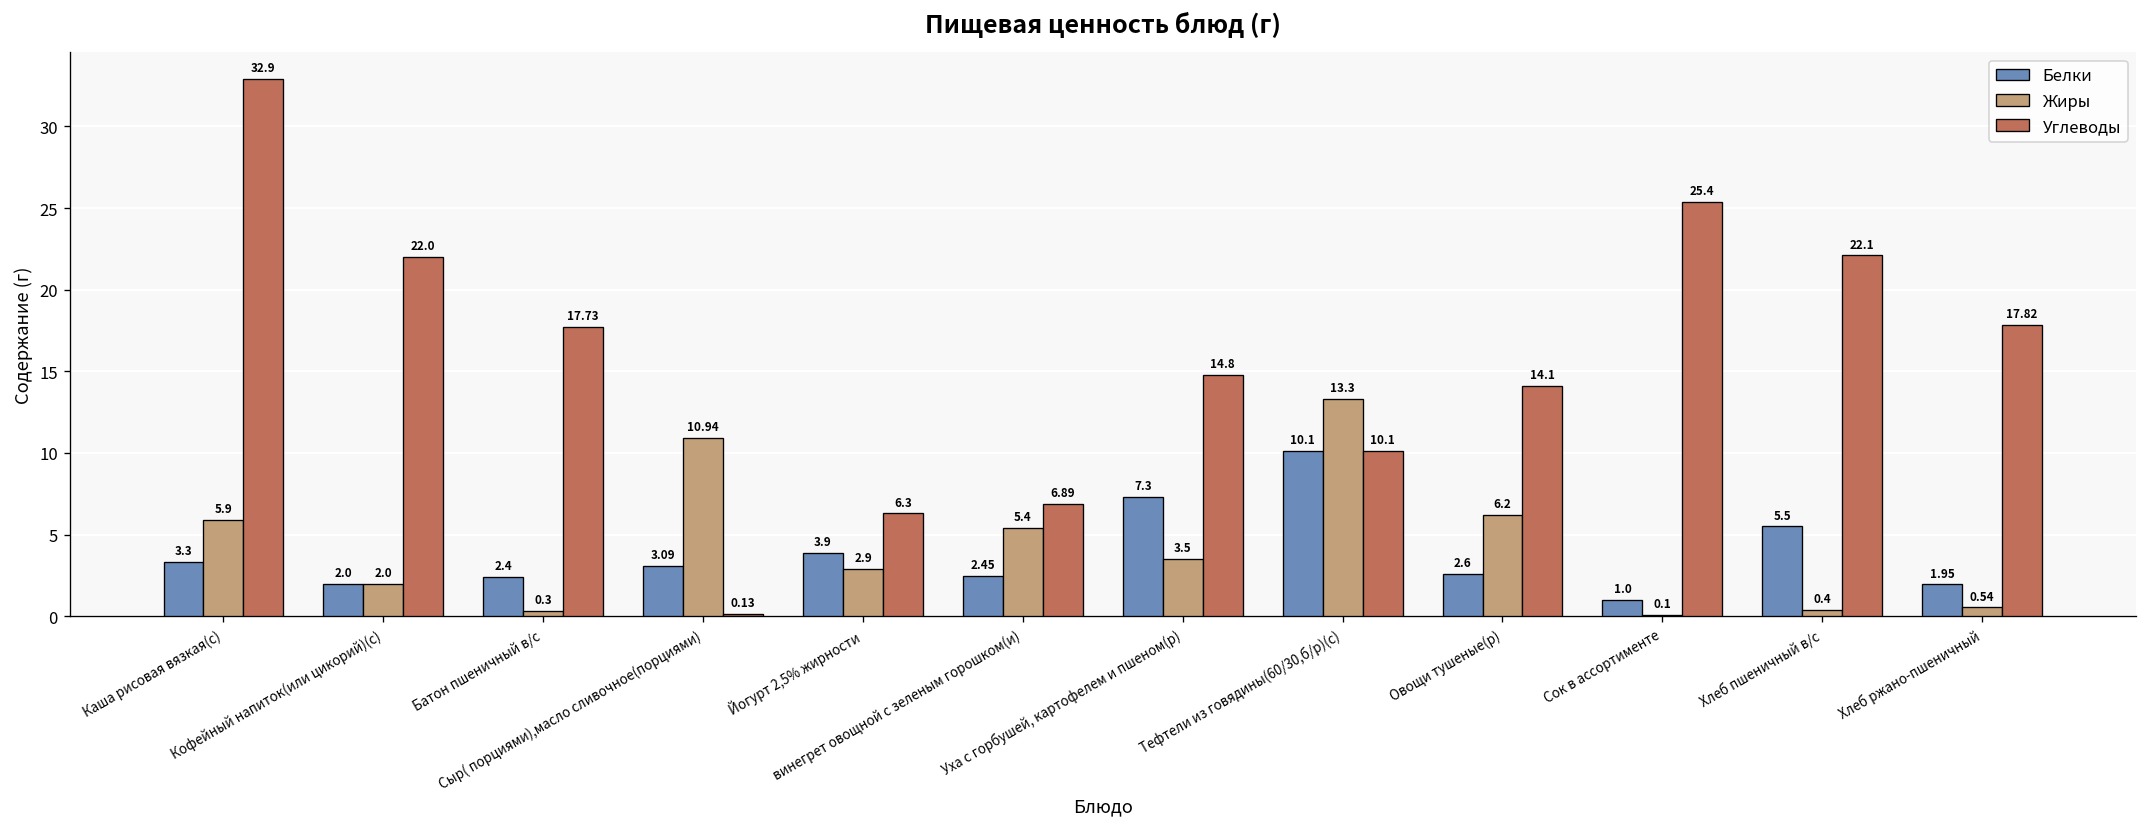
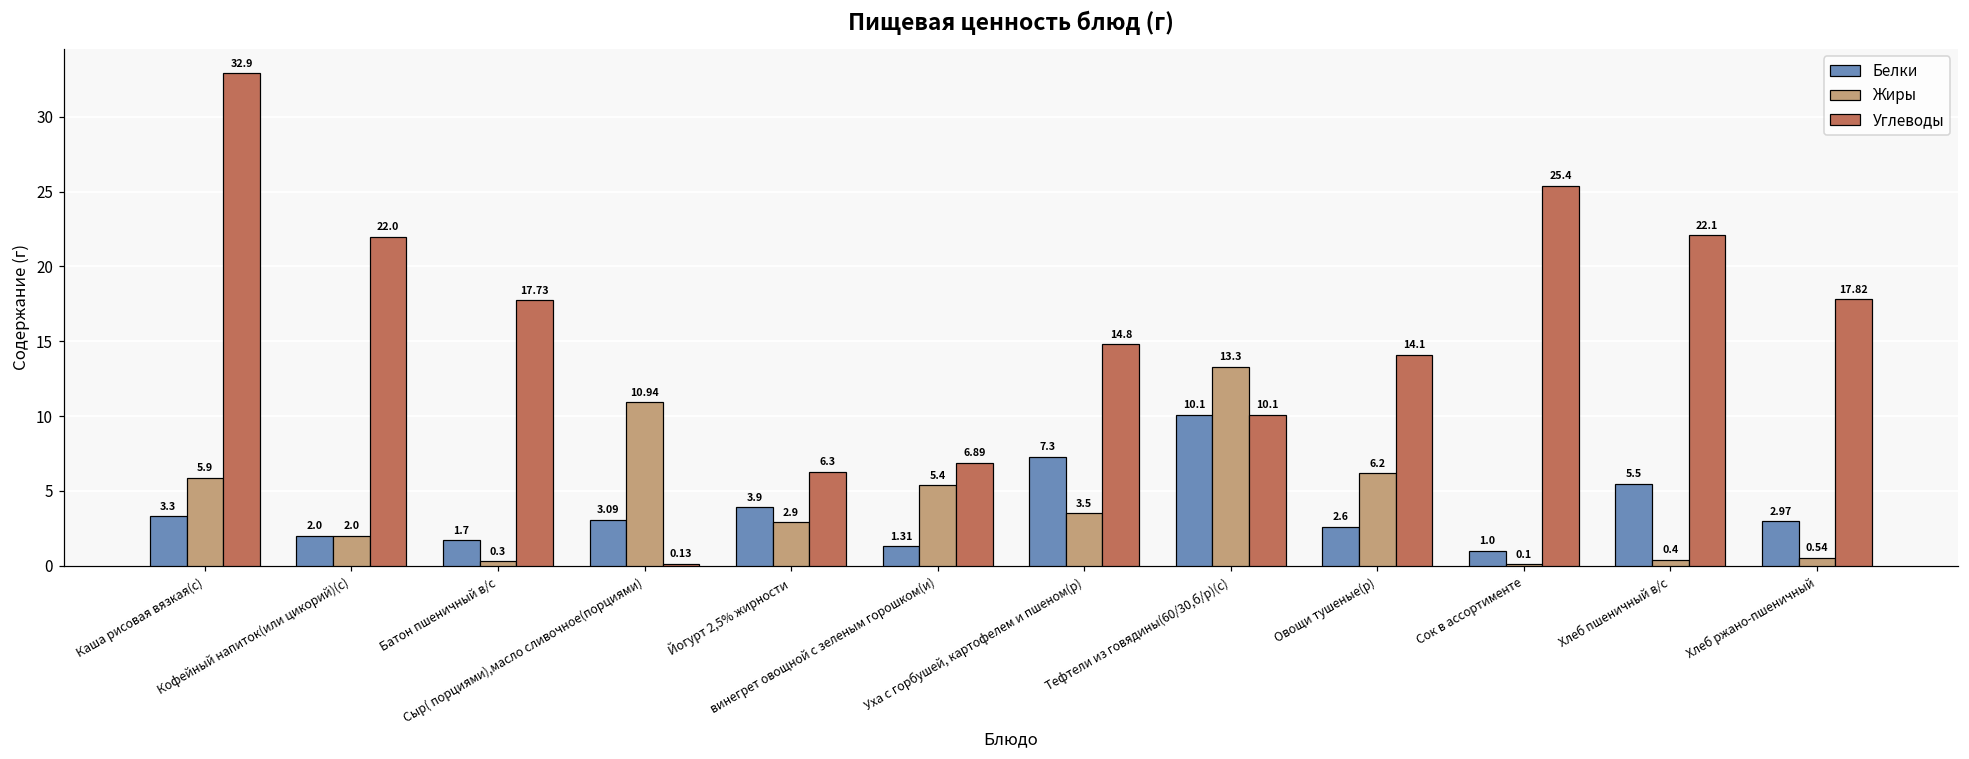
Белки, Батон пшеничный в/с: 2.4 -> 1.7
Белки, винегрет овощной с зеленым горошком(и): 2.45 -> 1.31
Белки, Хлеб ржано-пшеничный: 1.95 -> 2.97
